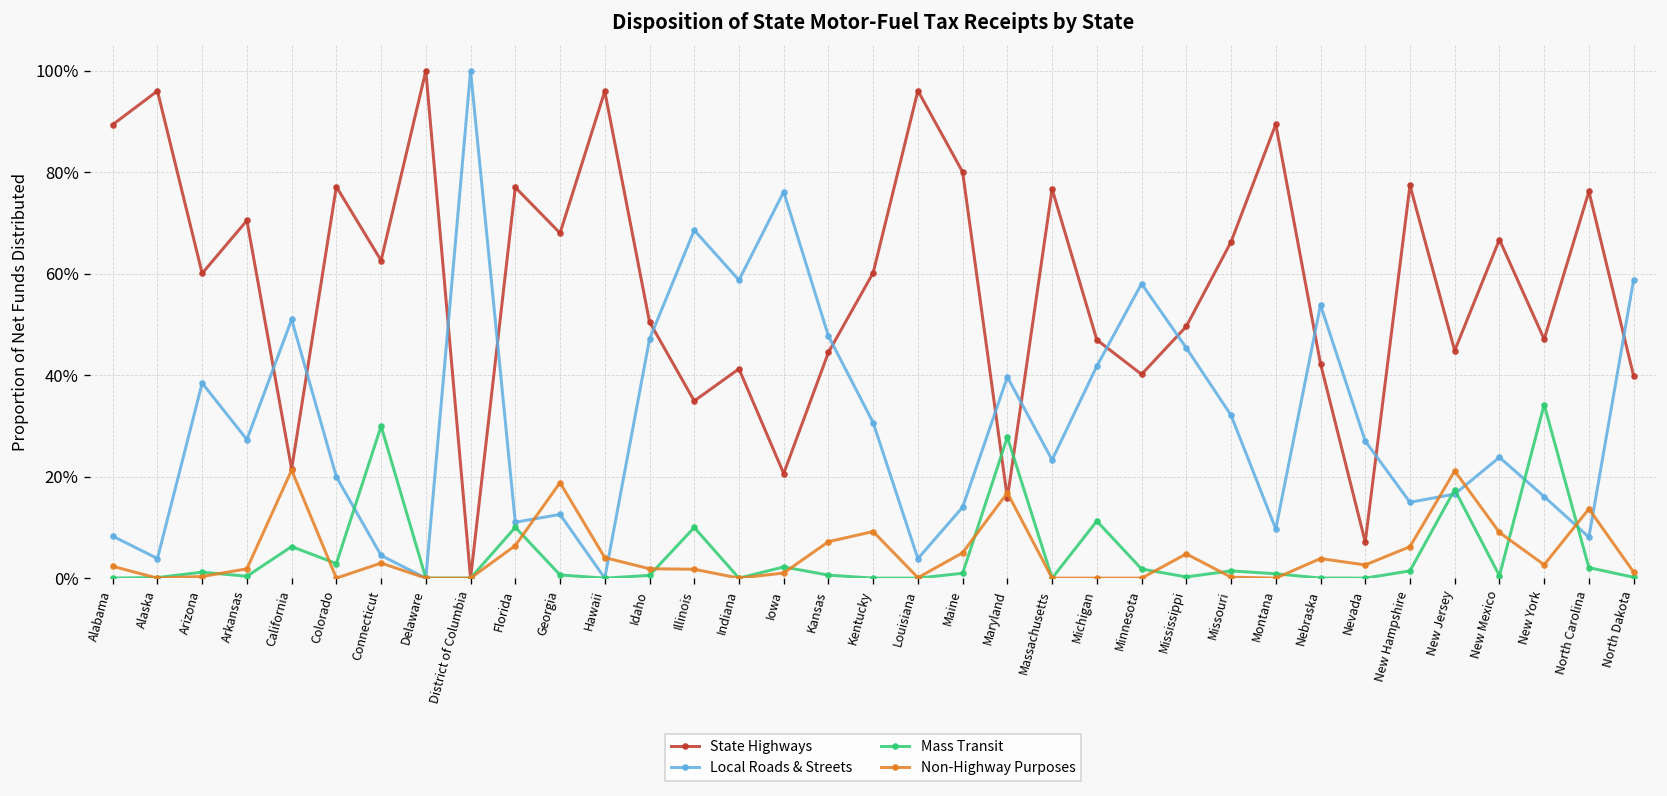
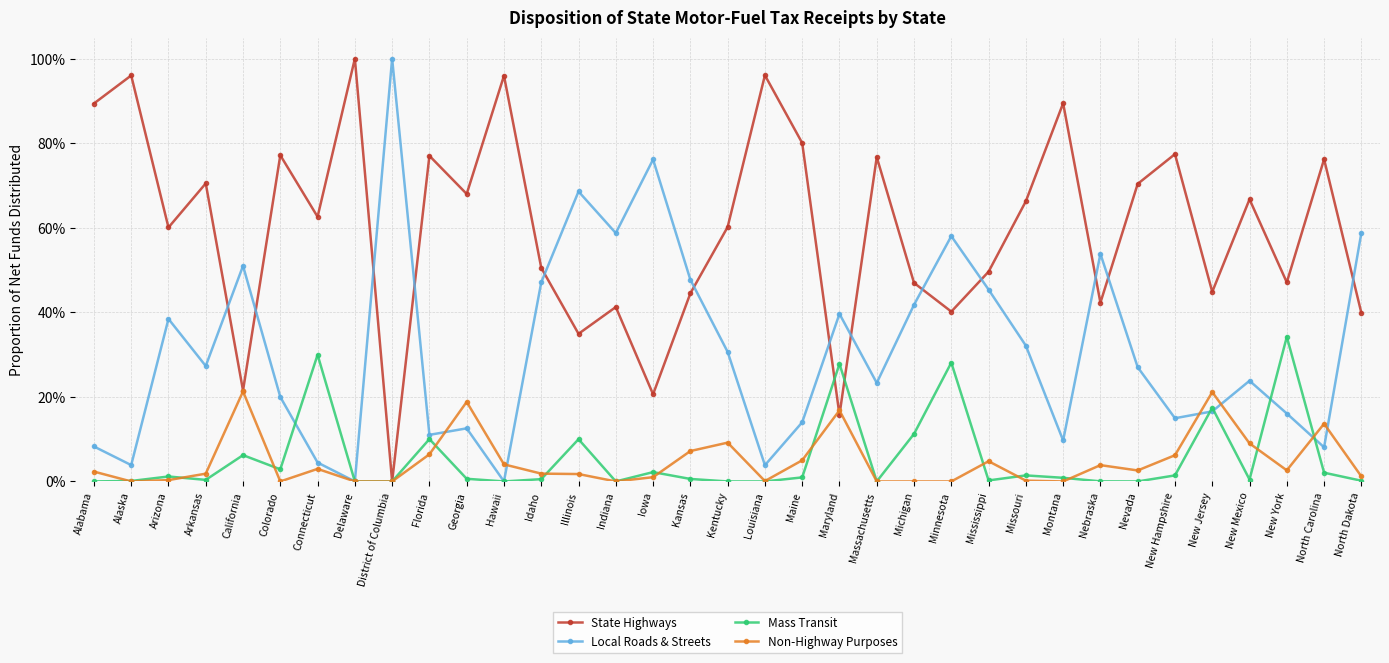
Mass Transit, Minnesota: 2% -> 28%
State Highways, Nevada: 7% -> 70%
